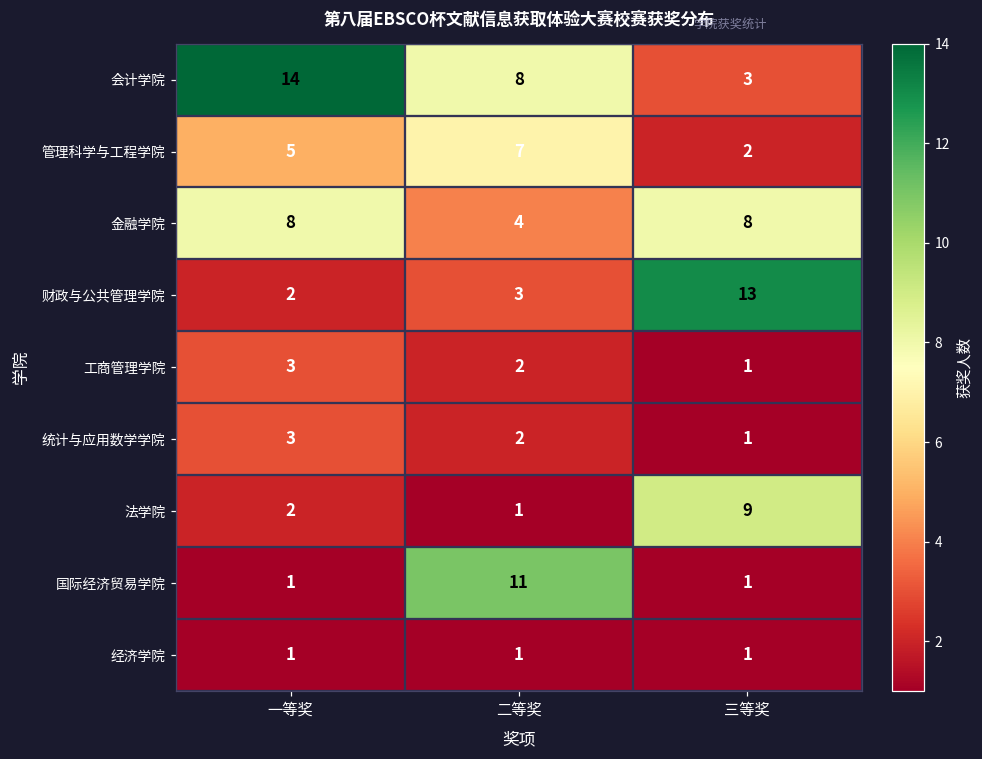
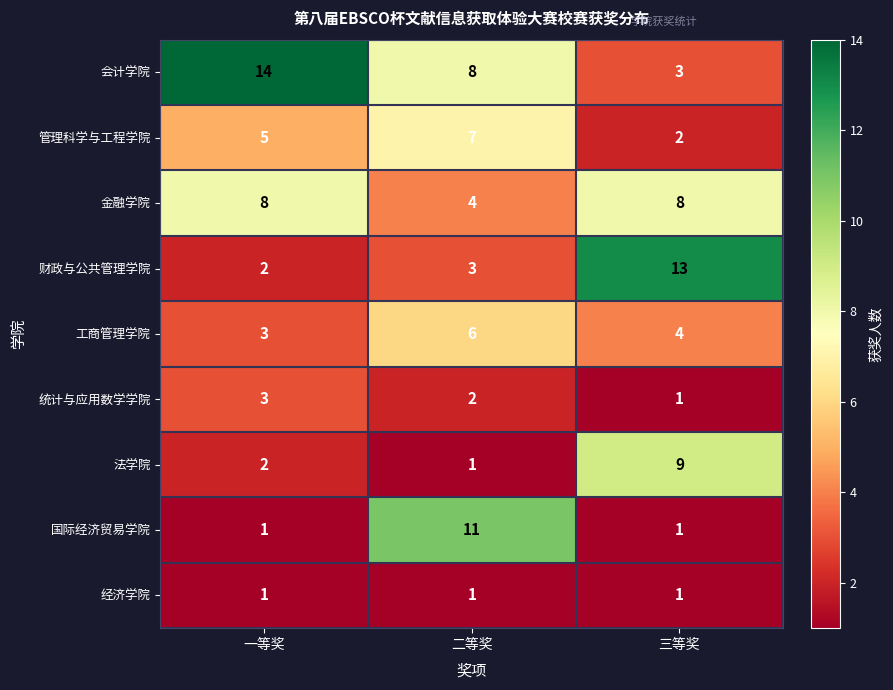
工商管理学院, 二等奖: 2 -> 6
工商管理学院, 三等奖: 1 -> 4
